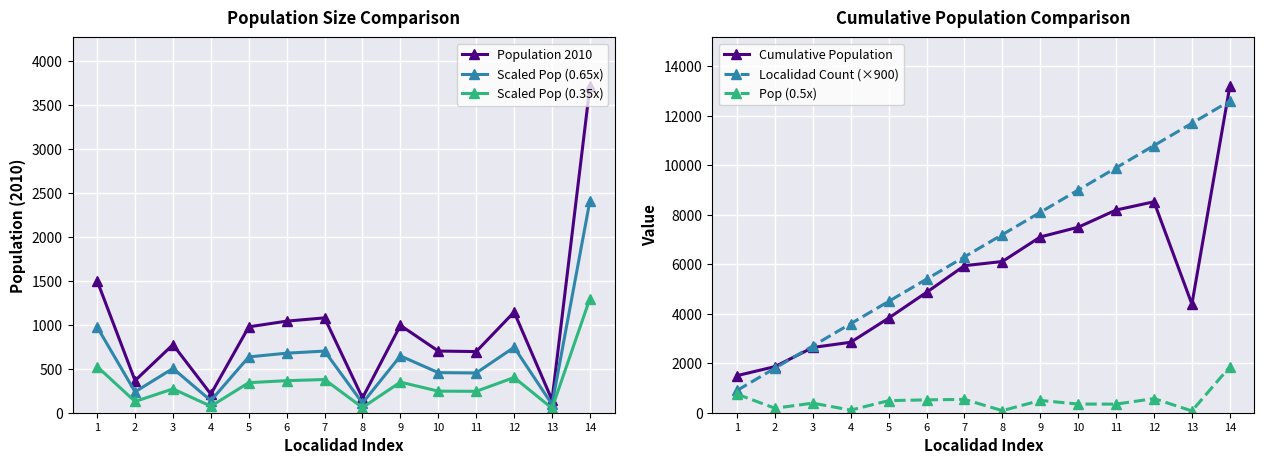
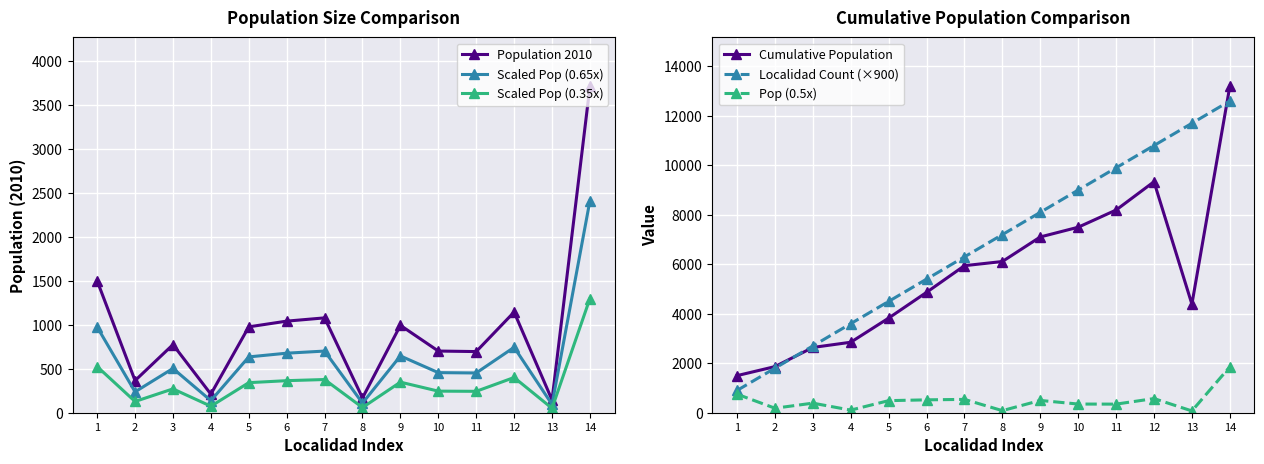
Cumulative Population Comparison, Cumulative Population, 12: 8500 -> 9300
